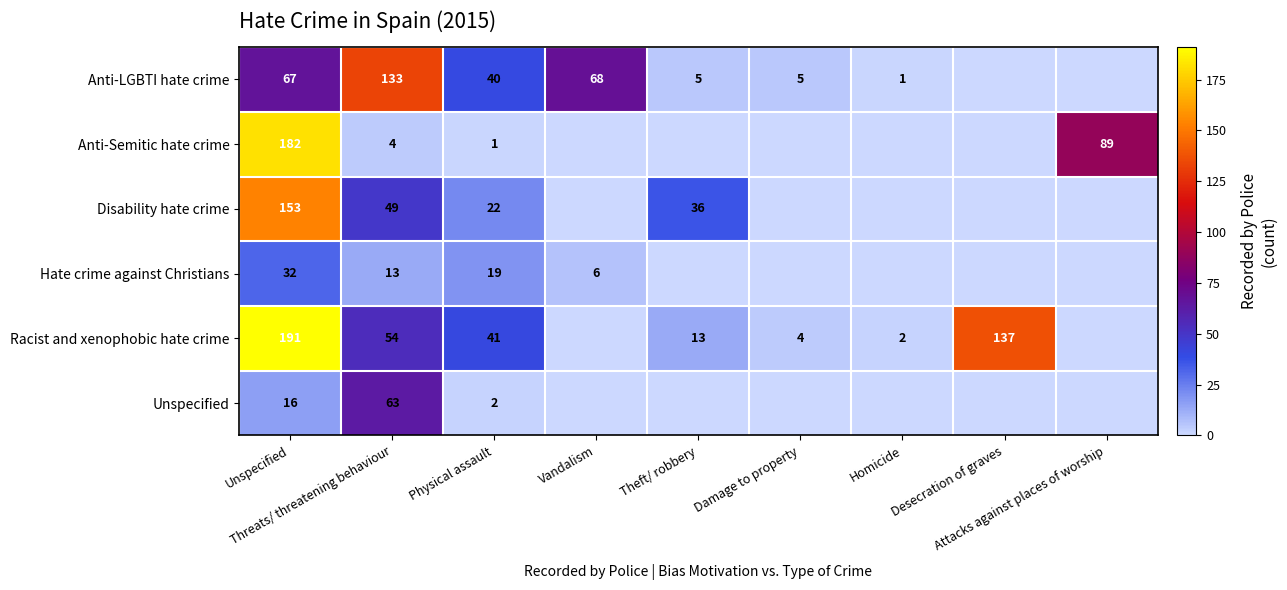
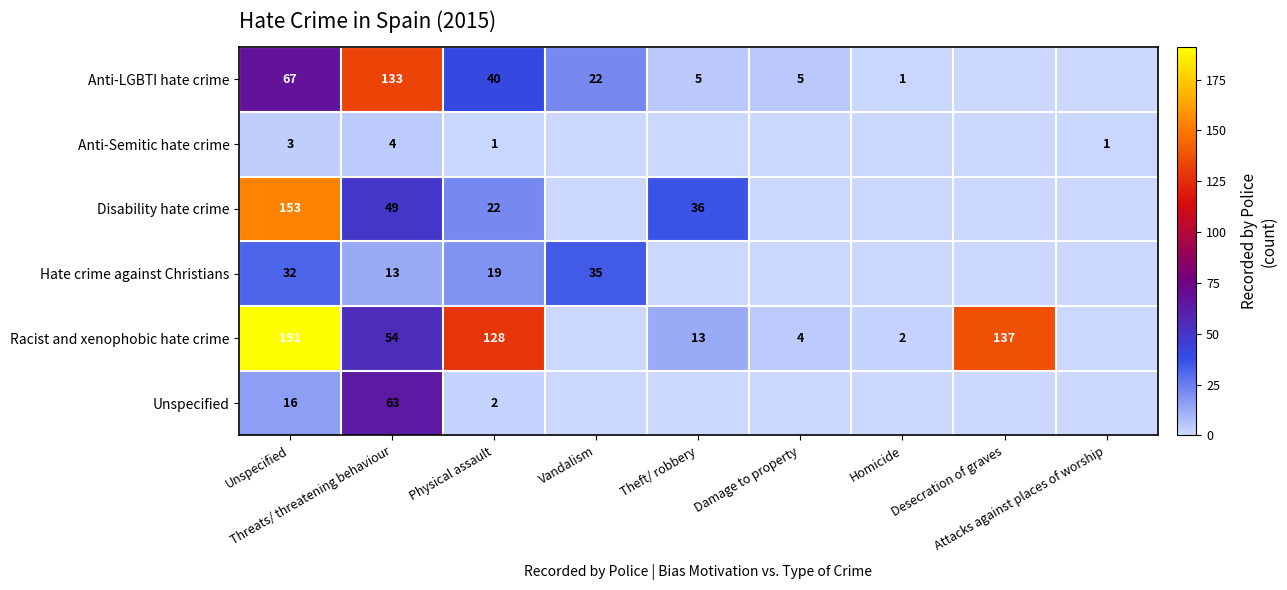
Anti-LGBTI hate crime, Vandalism: 68 -> 22
Anti-Semitic hate crime, Unspecified: 182 -> 3
Anti-Semitic hate crime, Attacks against places of worship: 89 -> 1
Hate crime against Christians, Vandalism: 6 -> 35
Racist and xenophobic hate crime, Physical assault: 41 -> 128
